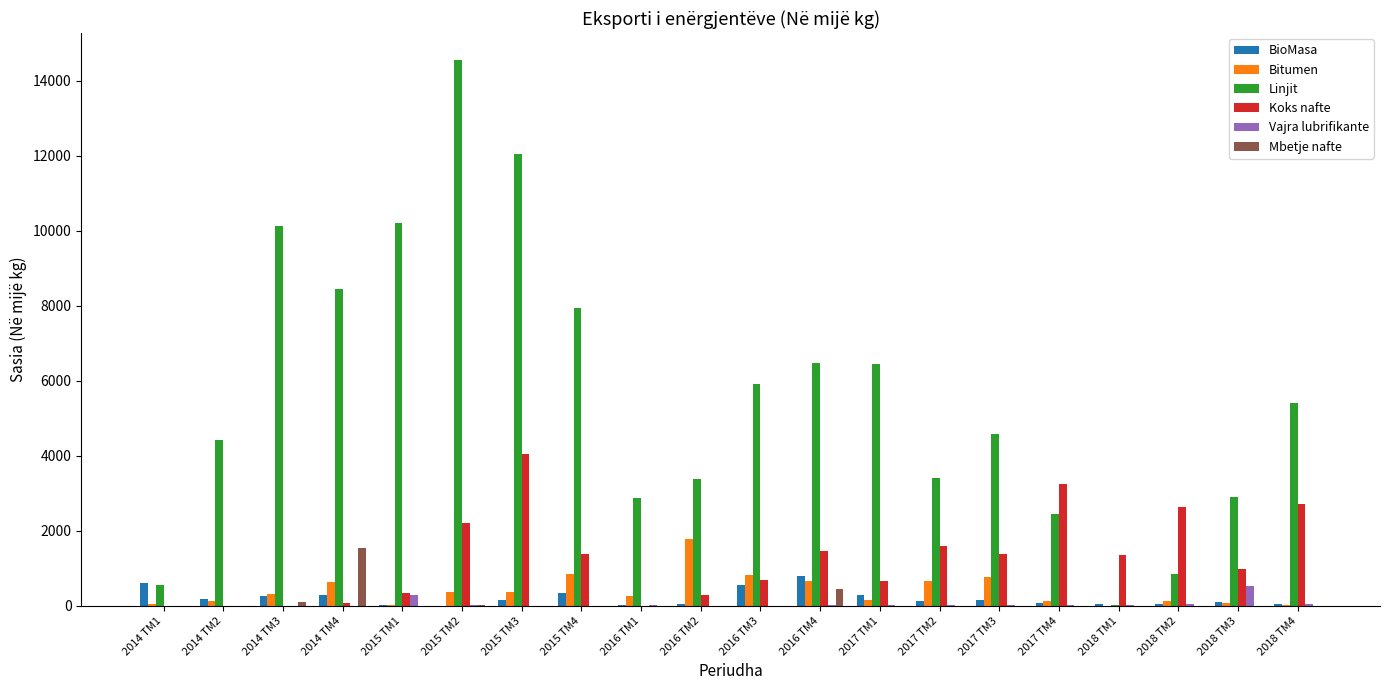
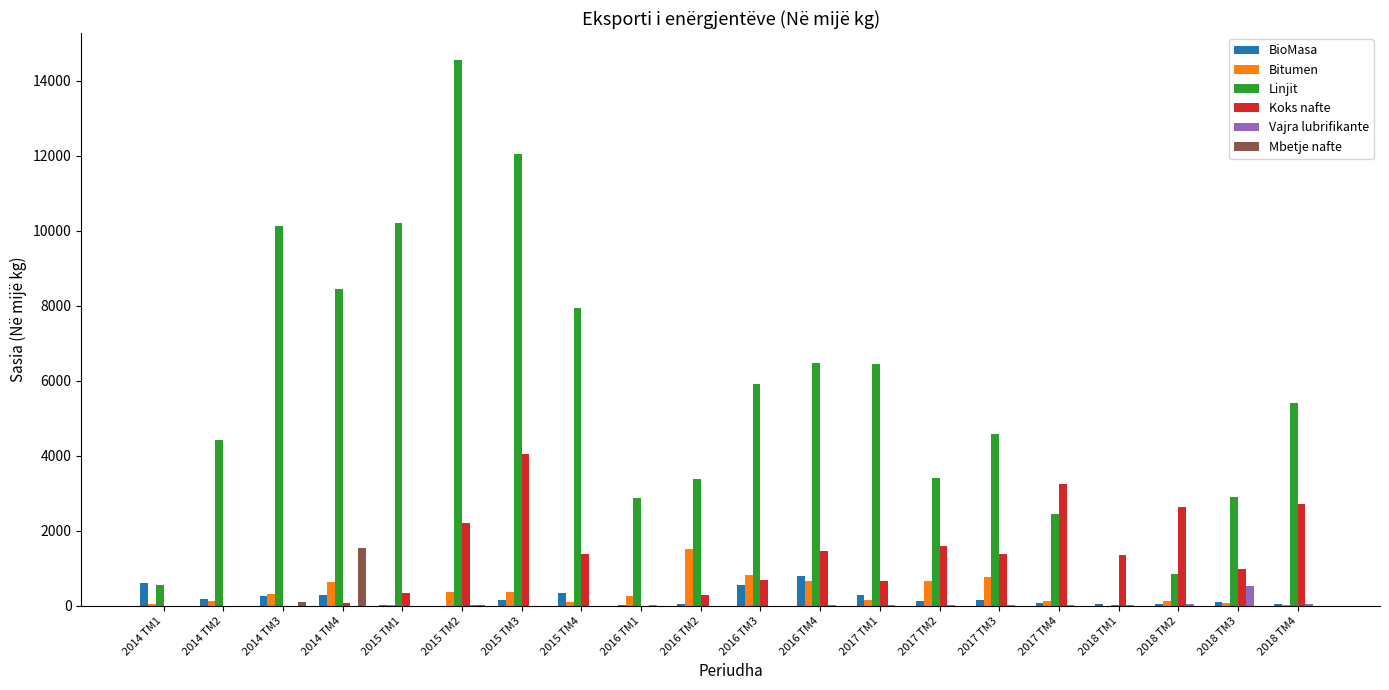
Vajra lubrifikante, 2015 TM1: 300 -> 0
Bitumen, 2015 TM4: 800 -> 100
Bitumen, 2016 TM2: 1800 -> 1500
Mbetje nafte, 2016 TM4: 400 -> 0
